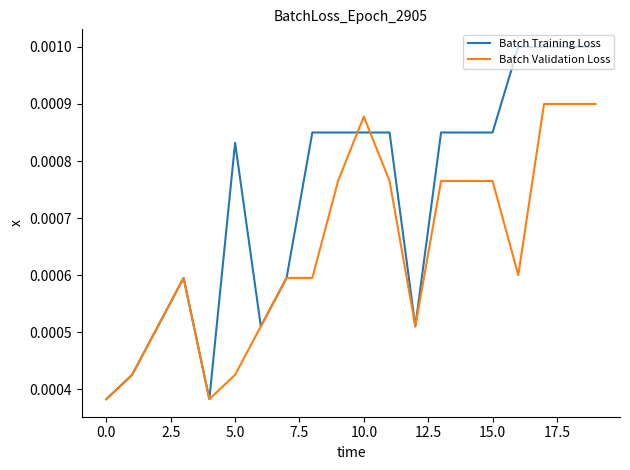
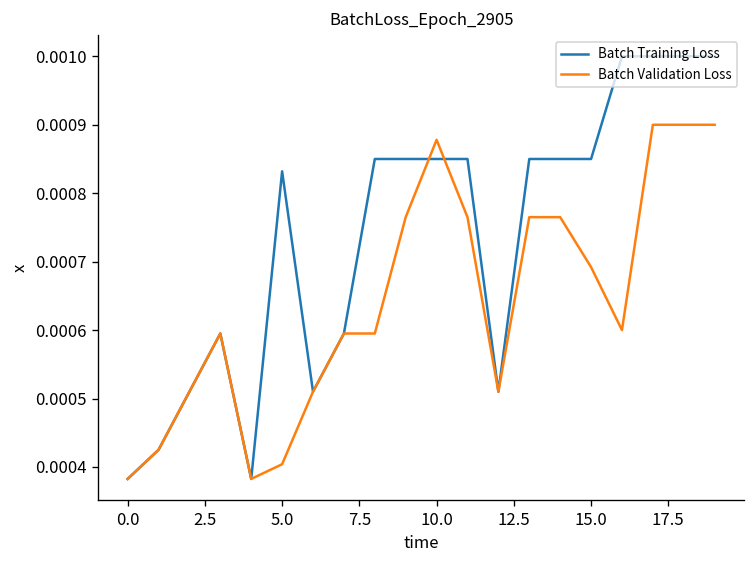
Batch Validation Loss, 5.0: 0.00043 -> 0.00040
Batch Validation Loss, 15.0: 0.00077 -> 0.00069
